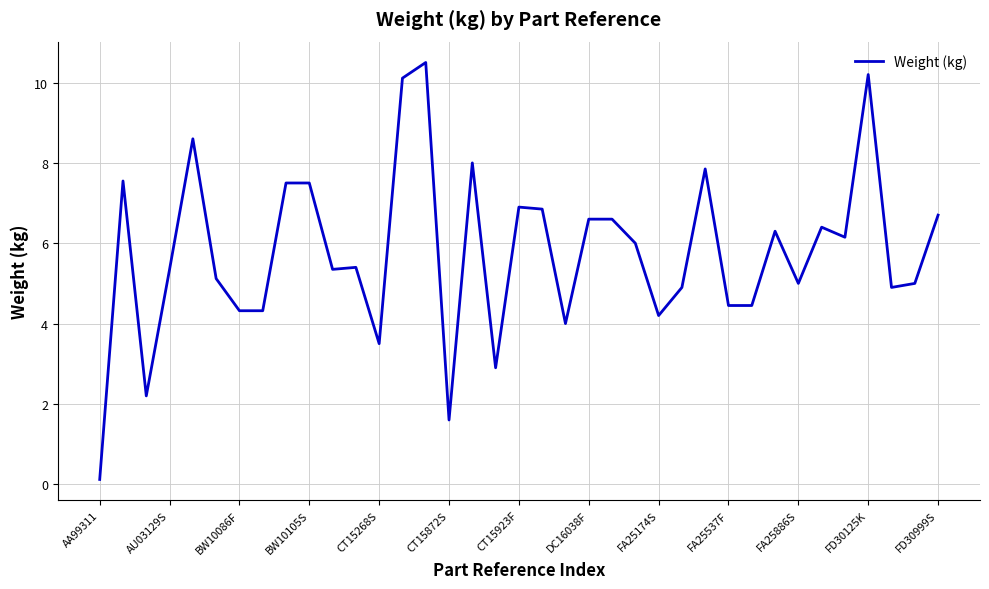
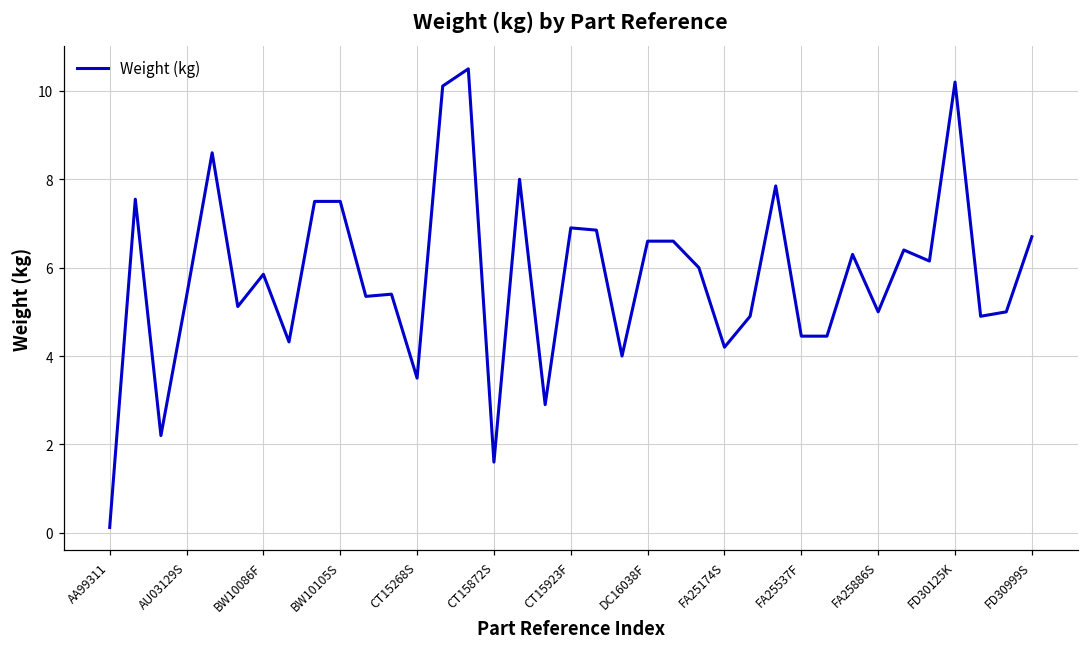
BW10086F: 4.3 -> 5.9
